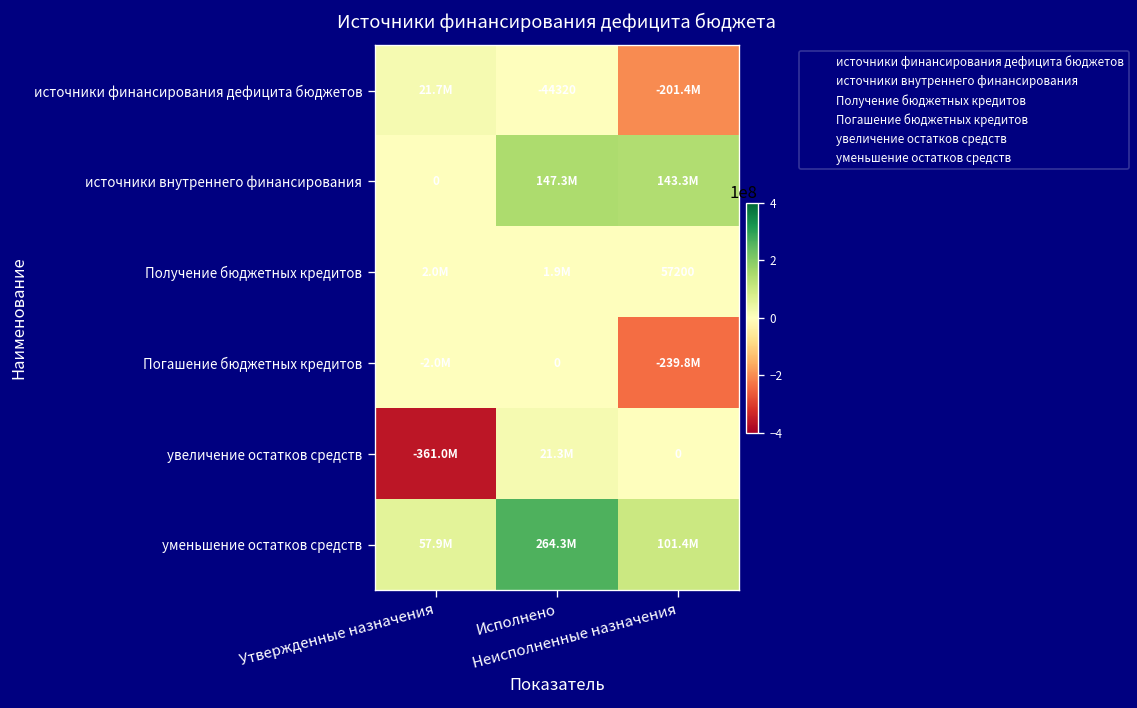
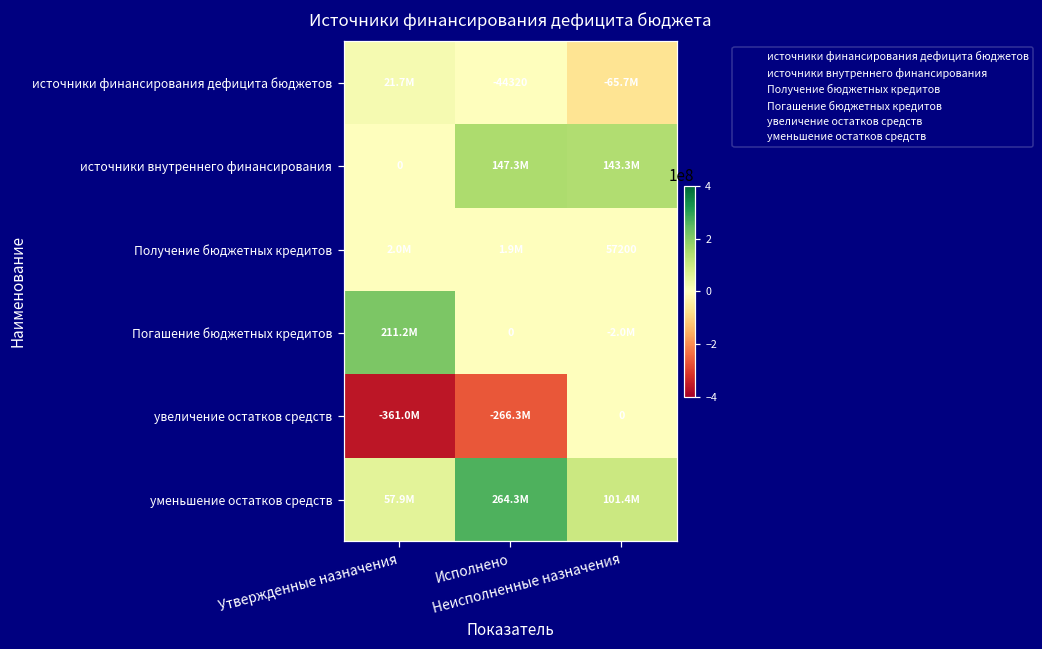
источники финансирования дефицита бюджетов, Неисполненные назначения: -201.4M -> -65.7M
Погашение бюджетных кредитов, Утвержденные назначения: -2.0M -> 211.2M
Погашение бюджетных кредитов, Неисполненные назначения: -239.8M -> -2.0M
увеличение остатков средств, Исполнено: 21.3M -> -266.3M
